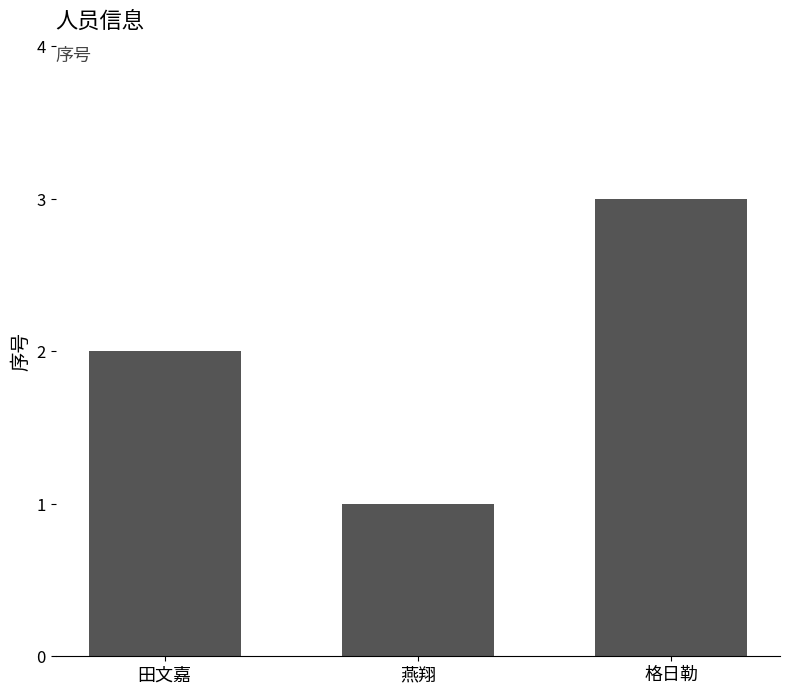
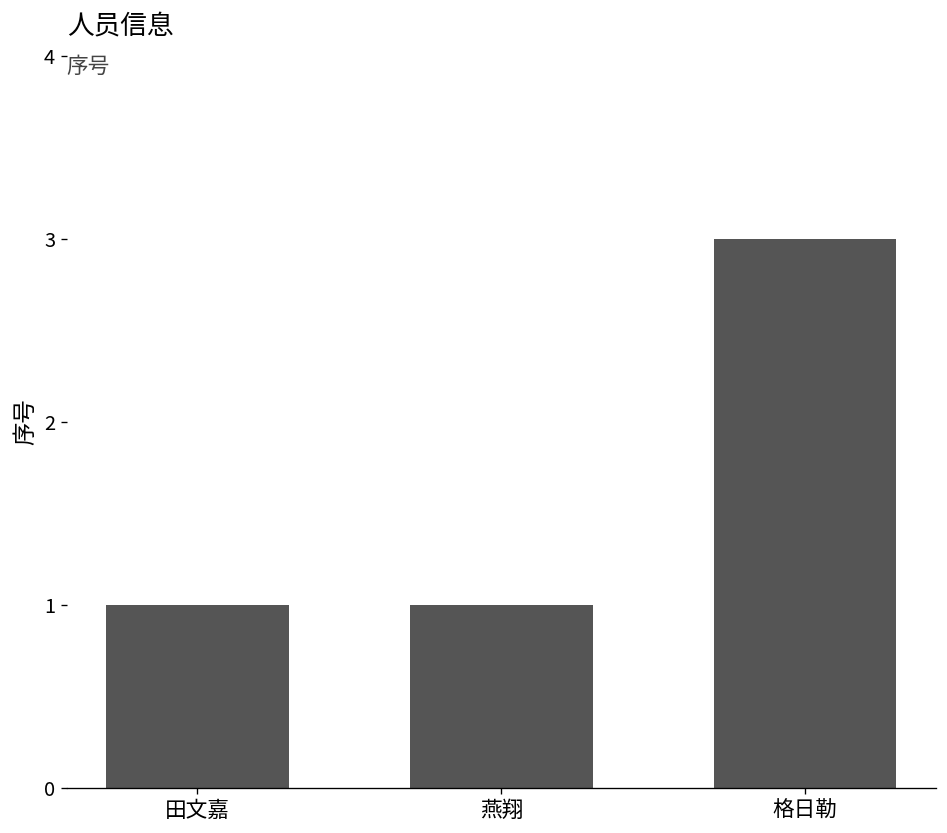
田文嘉: 2 -> 1
